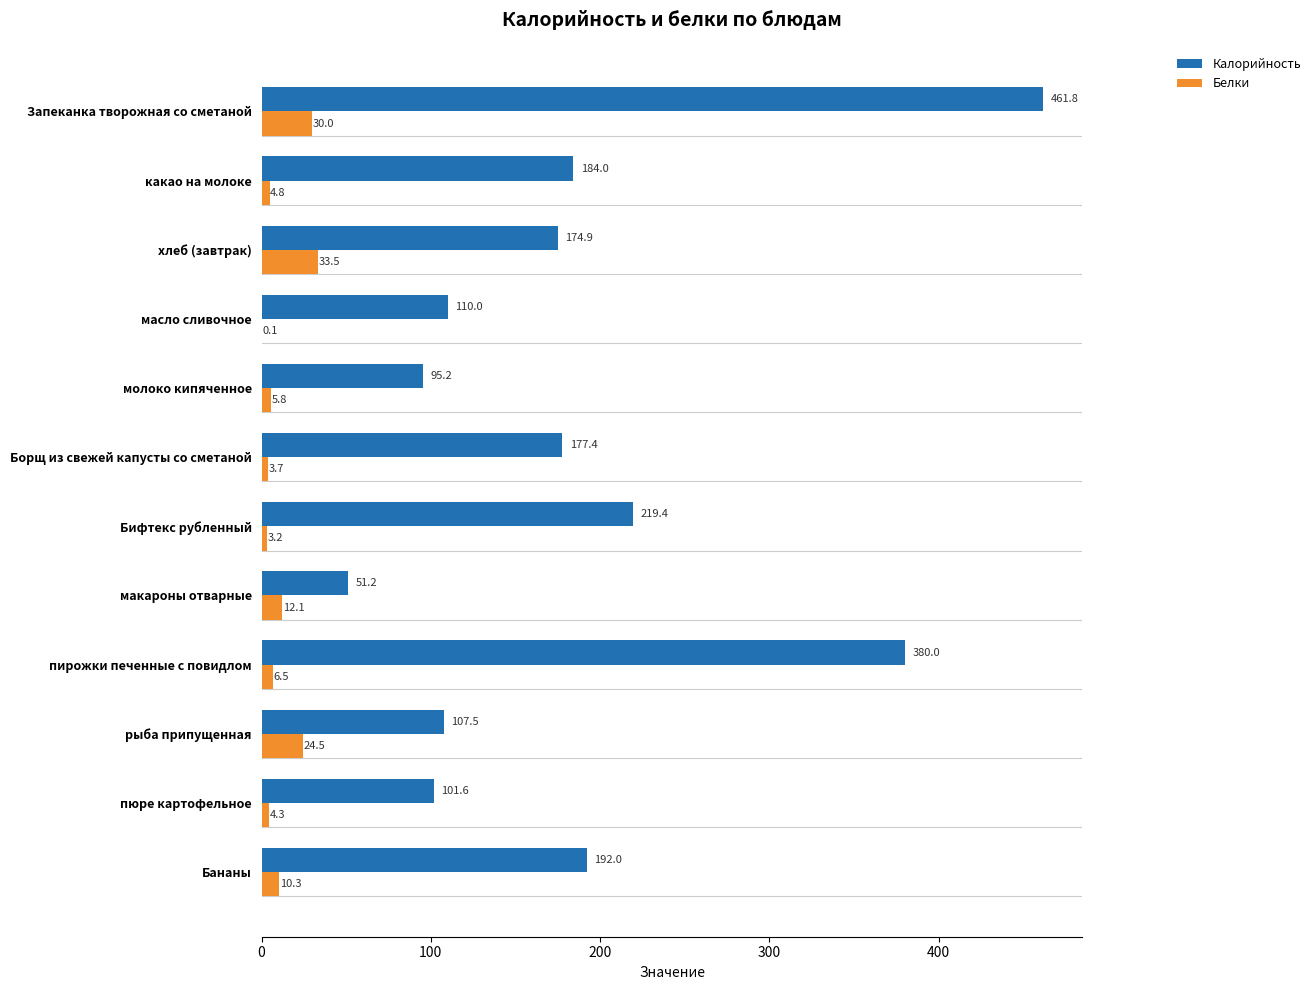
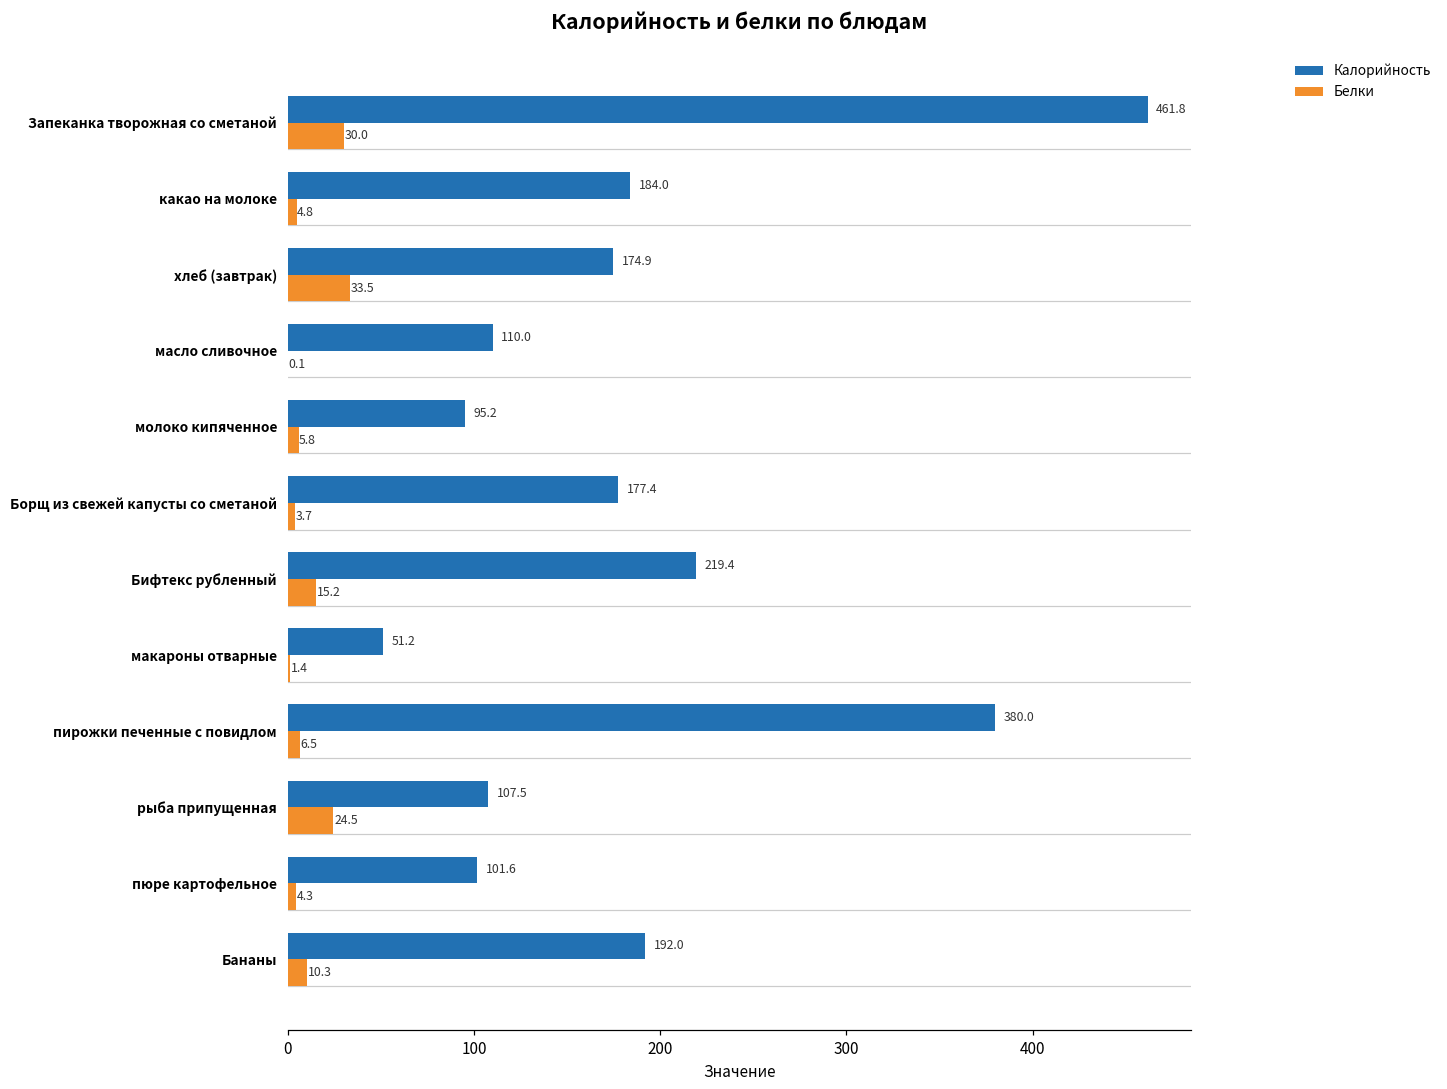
Белки, Бифтекс рубленный: 3.2 -> 15.2
Белки, макароны отварные: 12.1 -> 1.4
